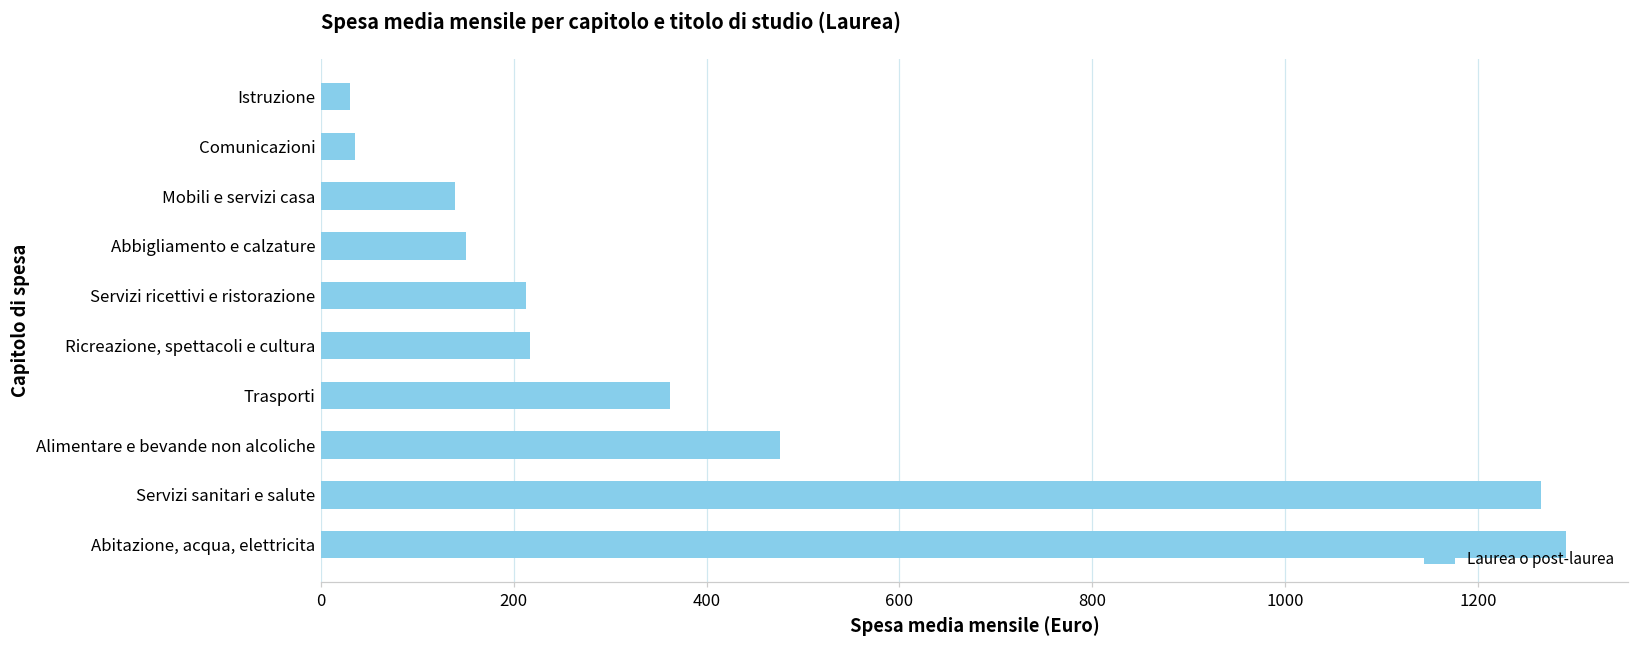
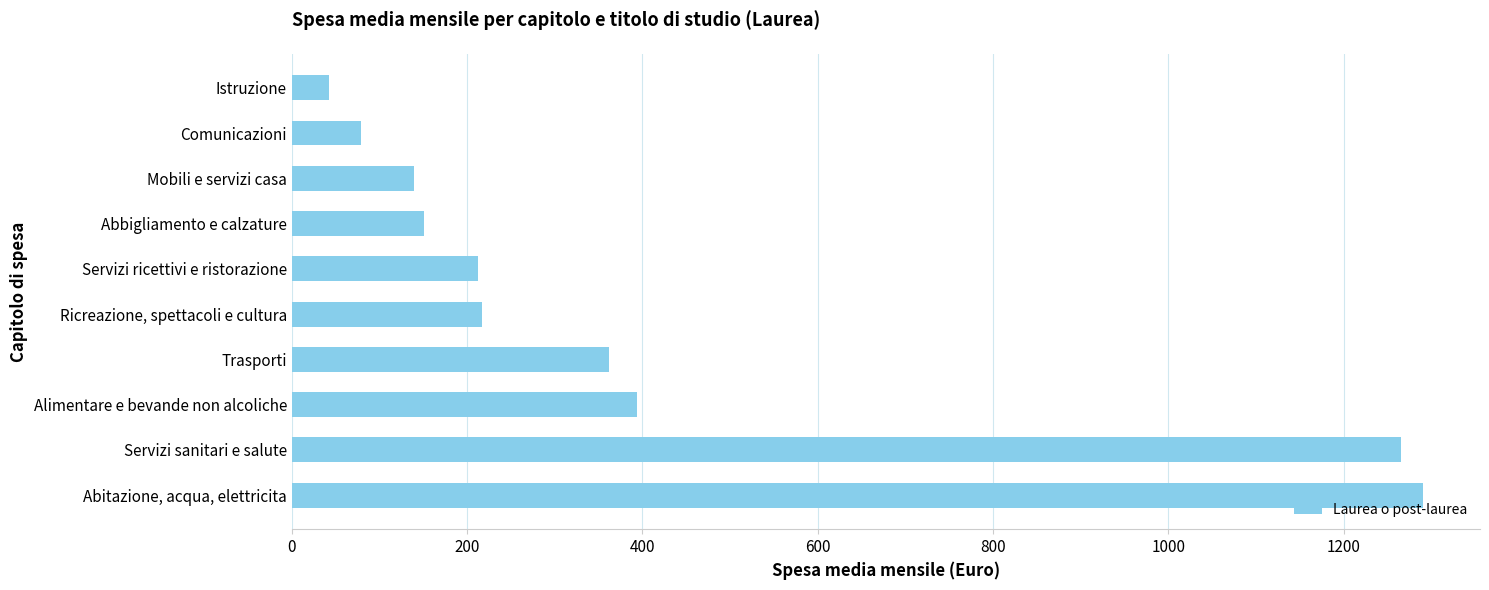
Istruzione: 30 -> 40
Comunicazioni: 40 -> 80
Alimentare e bevande non alcoliche: 480 -> 390
